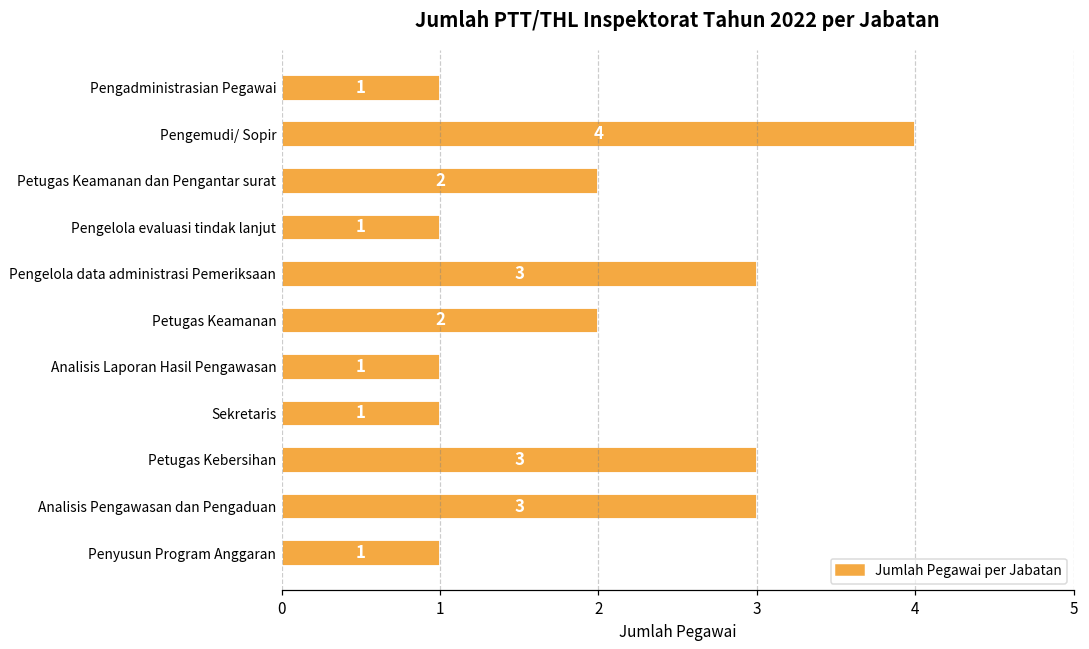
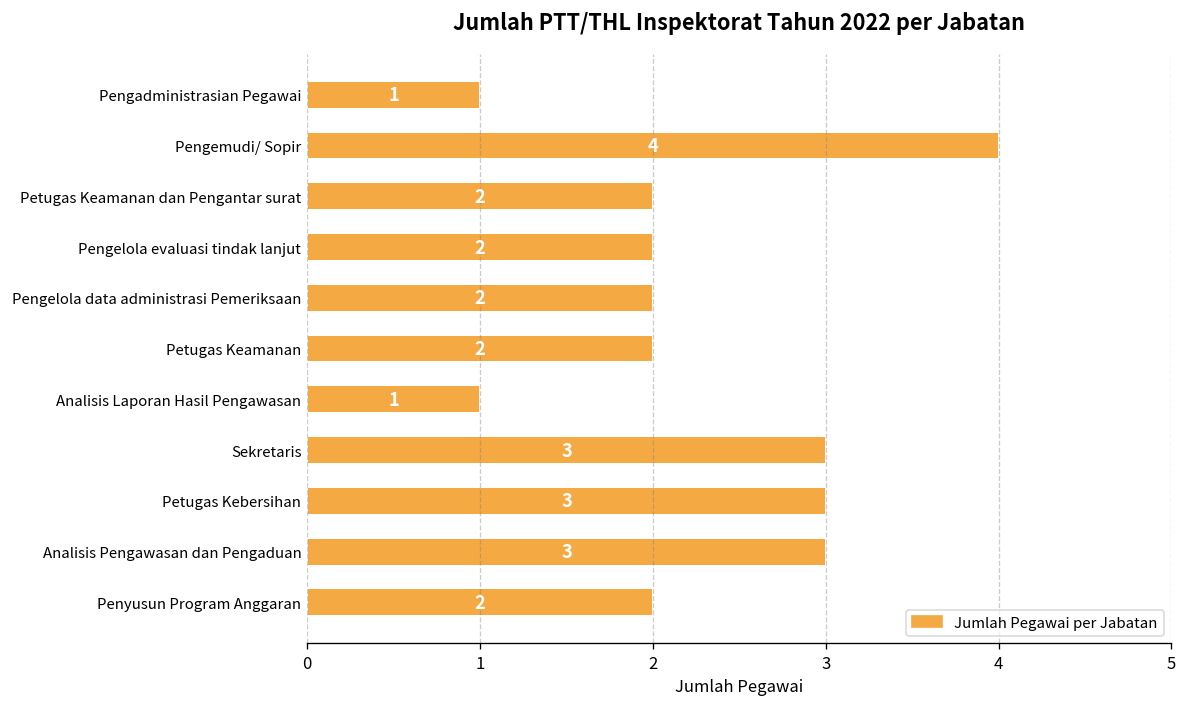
Pengelola evaluasi tindak lanjut: 1 -> 2
Pengelola data administrasi Pemeriksaan: 3 -> 2
Sekretaris: 1 -> 3
Penyusun Program Anggaran: 1 -> 2
